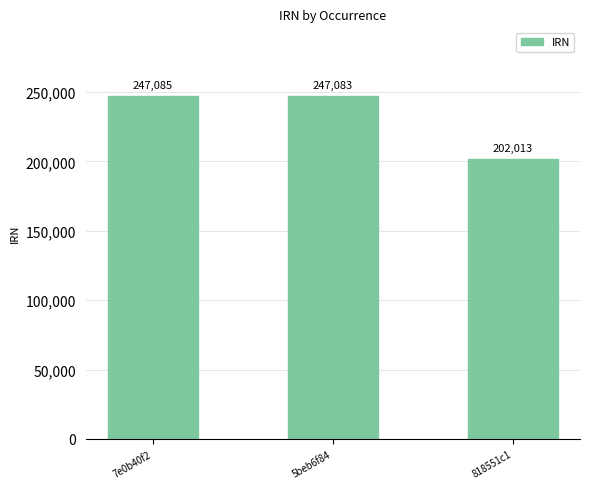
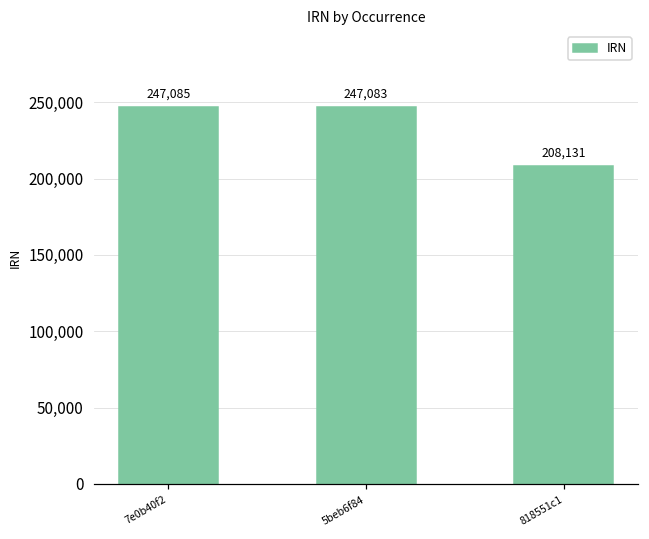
818551c1: 202,013 -> 208,131
